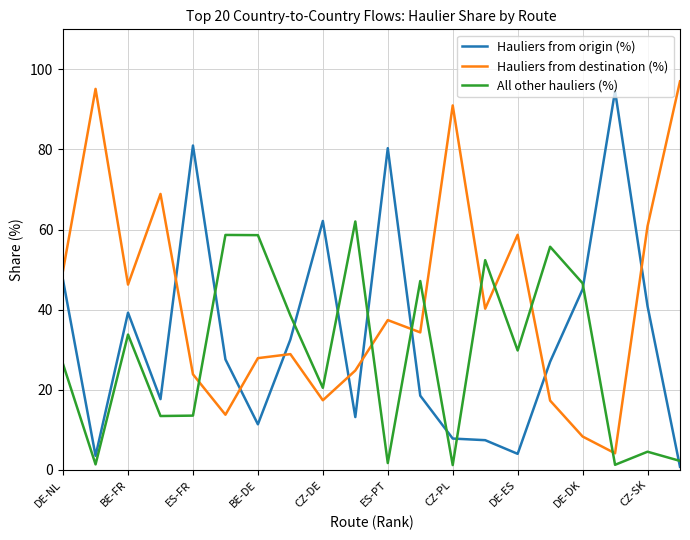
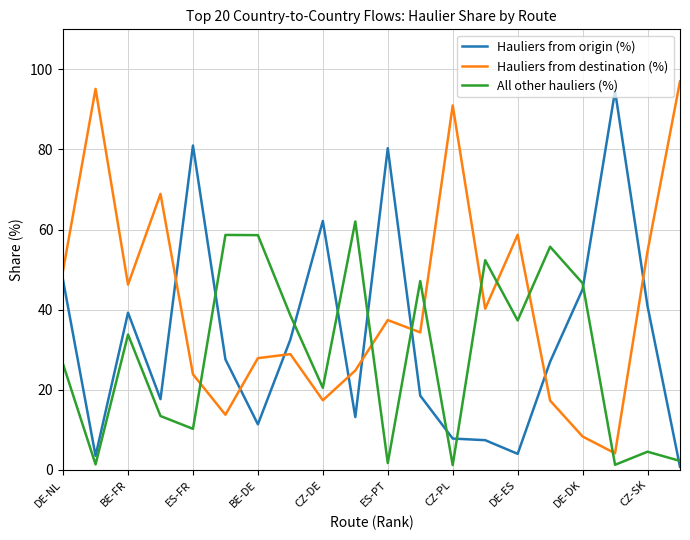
All other hauliers (%), ES-FR: 14 -> 10
All other hauliers (%), DE-ES: 30 -> 37
Hauliers from destination (%), CZ-SK: 61 -> 55
